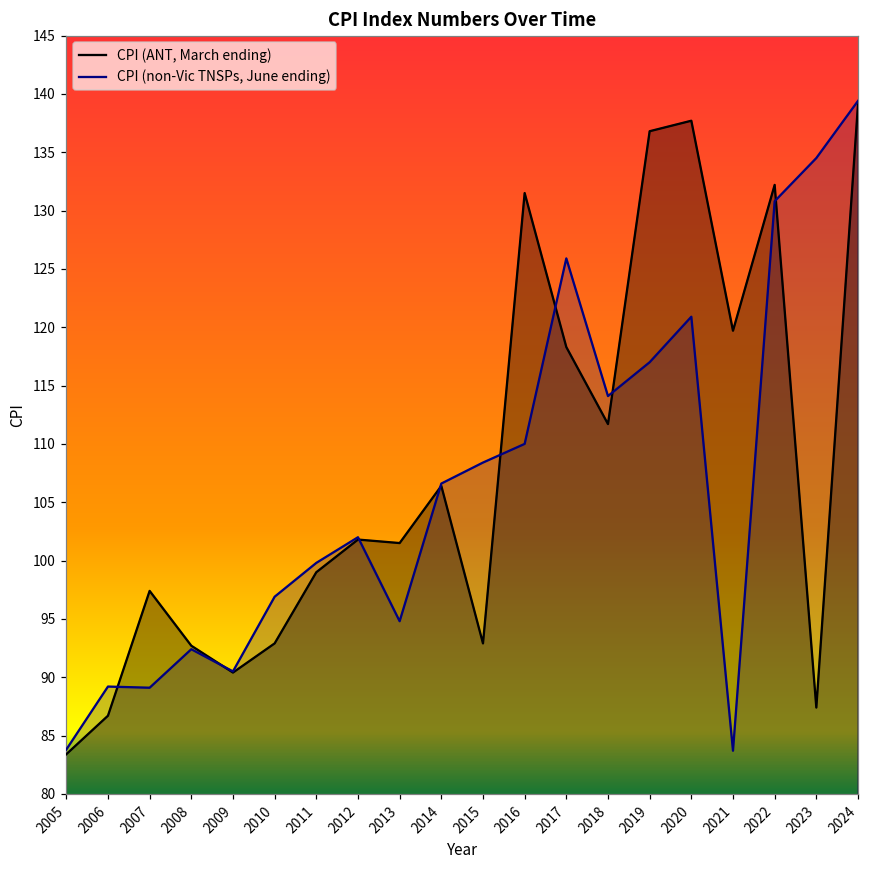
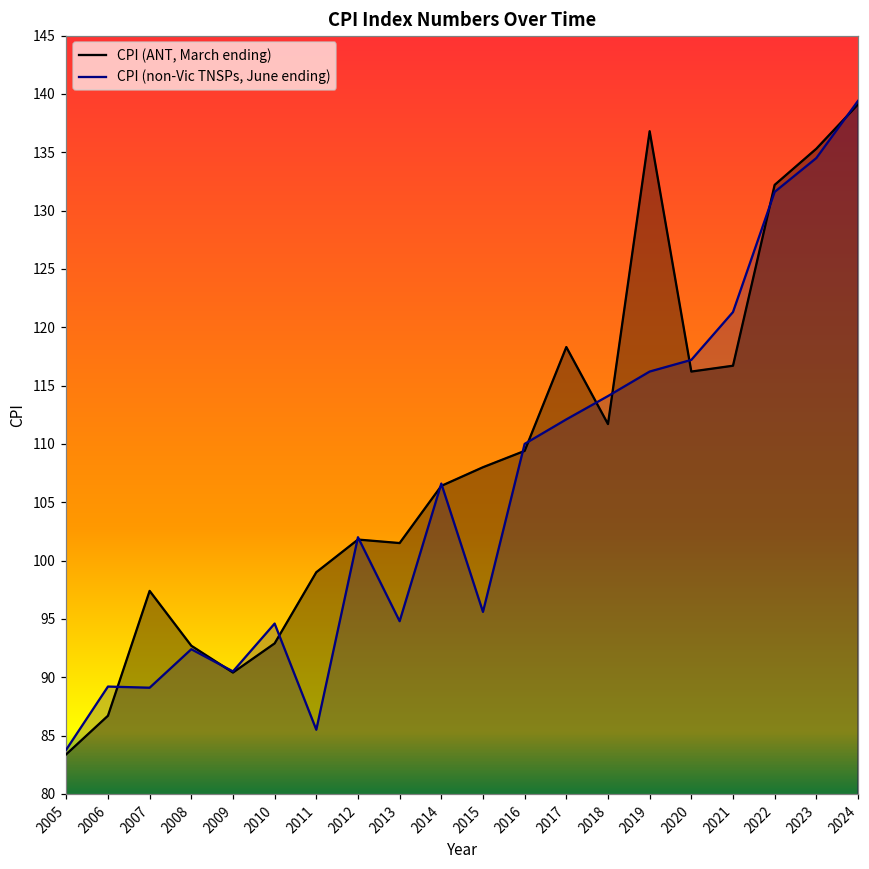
CPI (non-Vic TNSPs, June ending), 2010: 96.9 -> 94.6
CPI (non-Vic TNSPs, June ending), 2011: 99.8 -> 85.5
CPI (ANT, March ending), 2015: 92.9 -> 108.0
CPI (non-Vic TNSPs, June ending), 2015: 108.4 -> 95.6
CPI (ANT, March ending), 2016: 131.5 -> 109.4
CPI (non-Vic TNSPs, June ending), 2017: 125.9 -> 112.1
CPI (non-Vic TNSPs, June ending), 2019: 117.0 -> 116.2
CPI (ANT, March ending), 2020: 137.7 -> 116.2
CPI (non-Vic TNSPs, June ending), 2020: 120.9 -> 117.2
CPI (ANT, March ending), 2021: 119.7 -> 116.7
CPI (non-Vic TNSPs, June ending), 2021: 83.7 -> 121.3
CPI (non-Vic TNSPs, June ending), 2022: 130.8 -> 131.6
CPI (ANT, March ending), 2023: 87.4 -> 135.3
